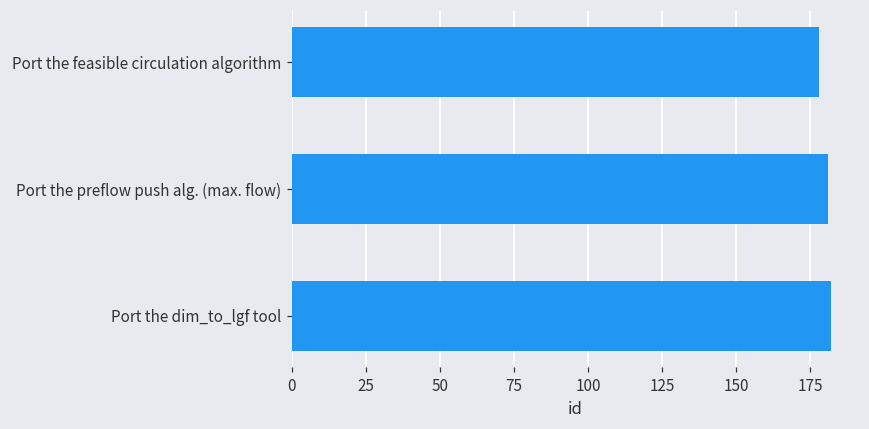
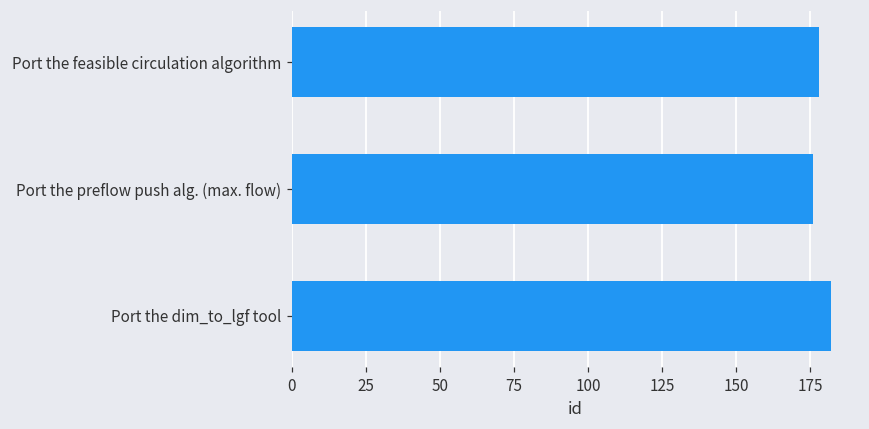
Port the preflow push alg. (max. flow): 181 -> 176
